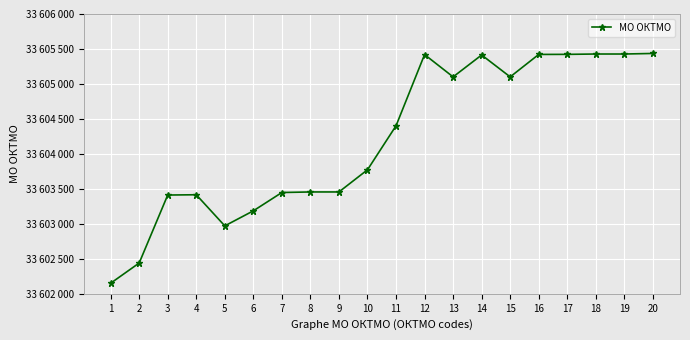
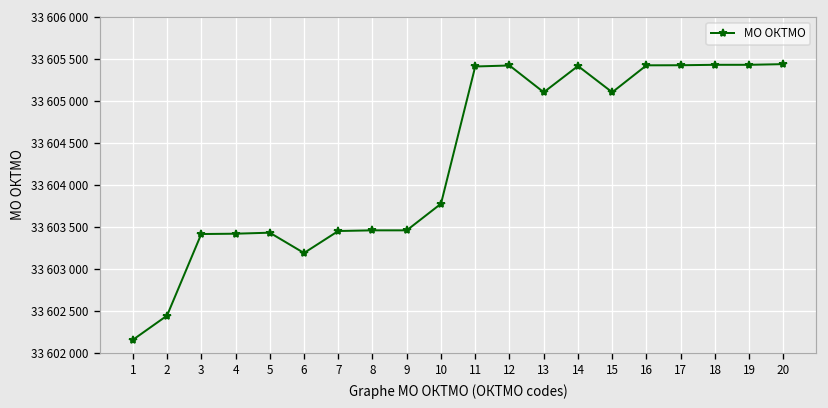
5: 33603000 -> 33603400
11: 33604400 -> 33605400
